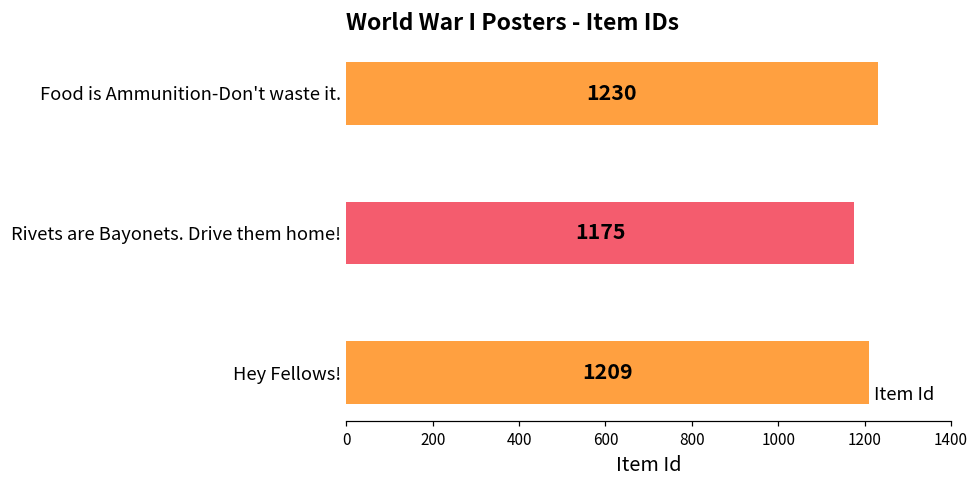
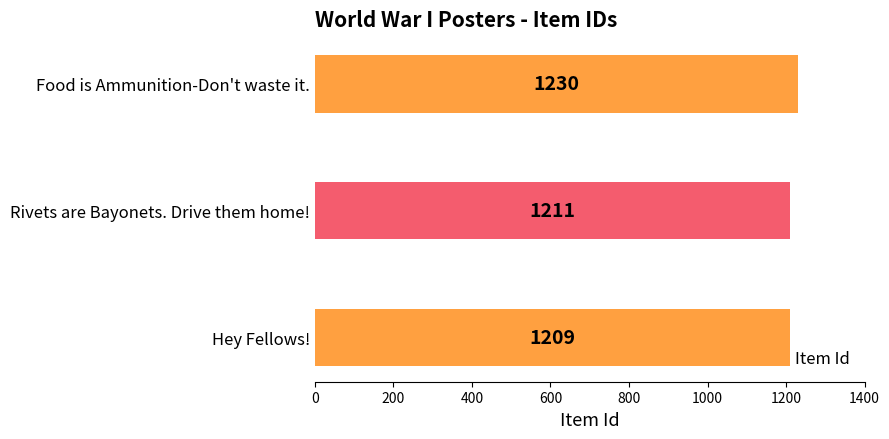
Rivets are Bayonets. Drive them home!: 1175 -> 1211
